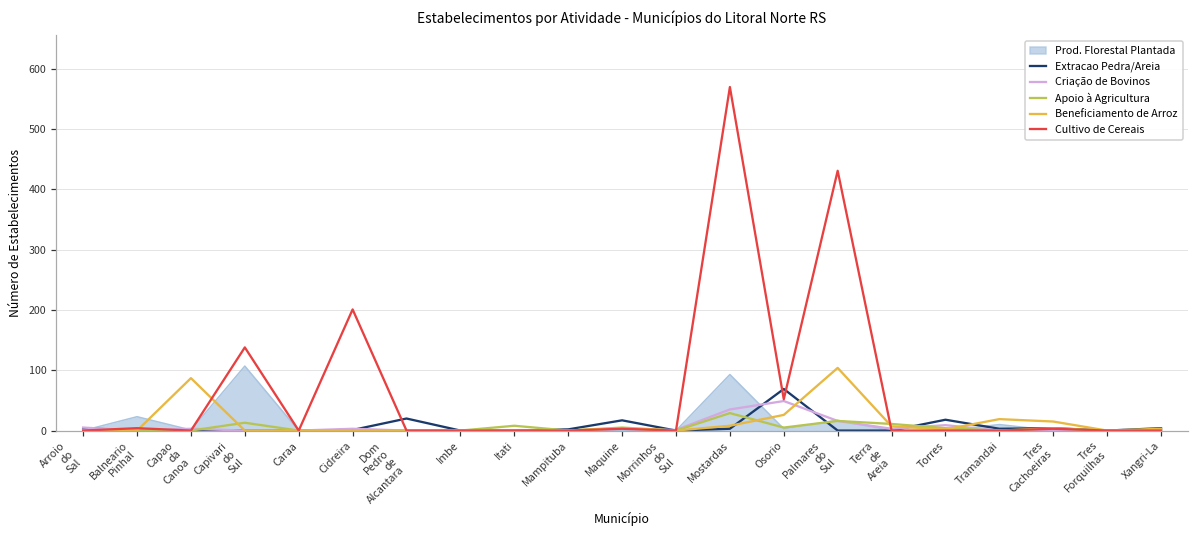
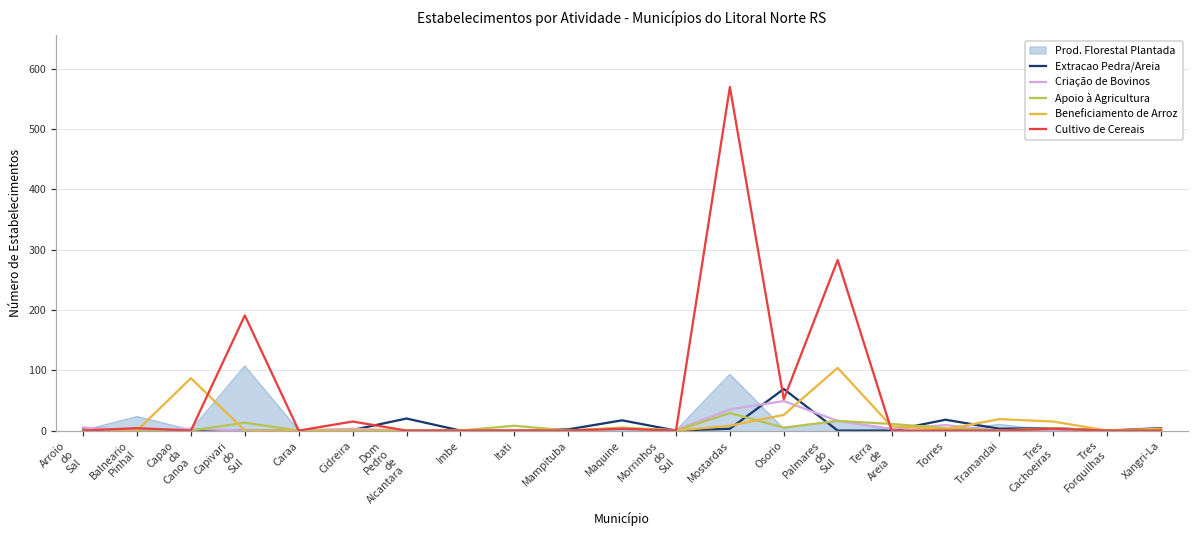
Cultivo de Cereais, Capivari do Sul: 140 -> 190
Cultivo de Cereais, Cidreira: 200 -> 20
Cultivo de Cereais, Palmares do Sul: 430 -> 280
